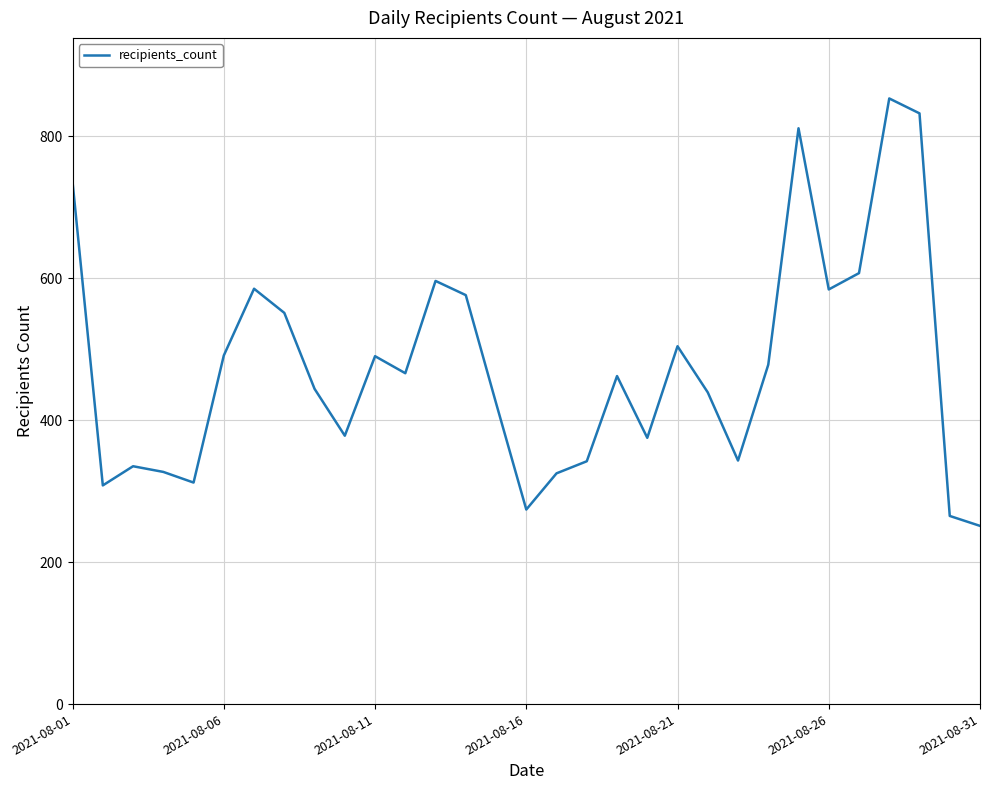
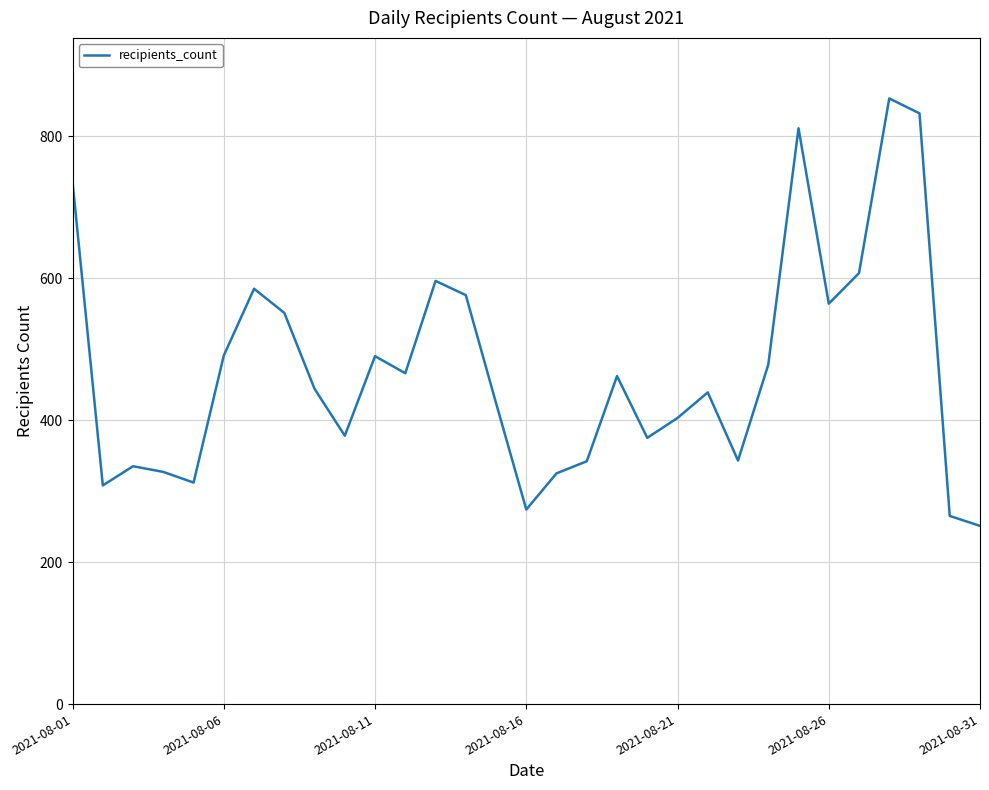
2021-08-21: 500 -> 400
2021-08-26: 580 -> 560
